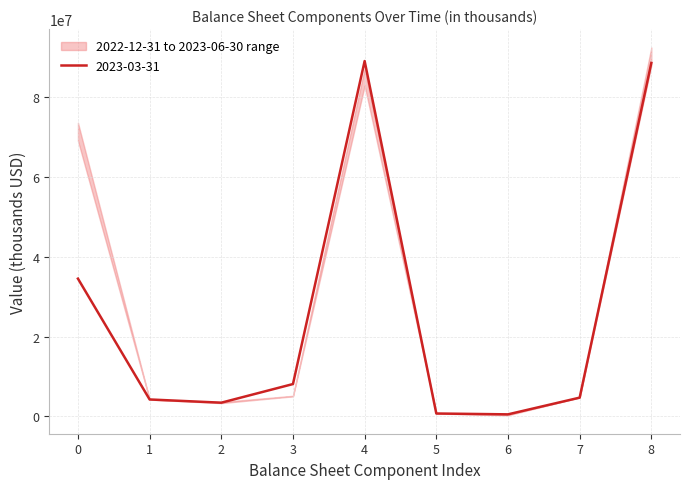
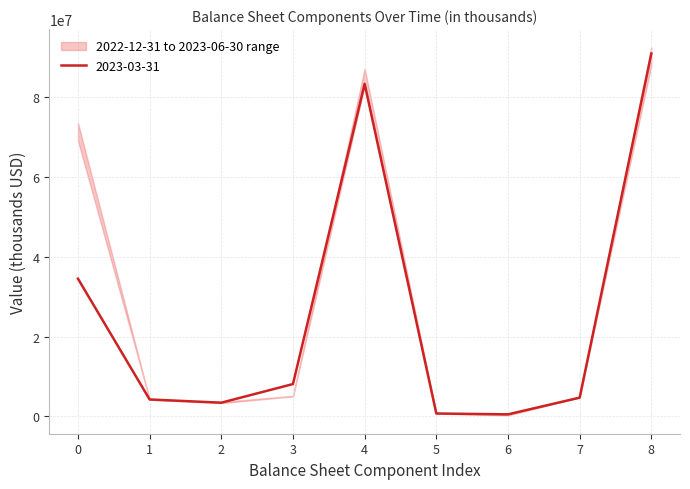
2023-03-31, 4: 89000000 -> 83000000
2023-03-31, 8: 89000000 -> 91000000
